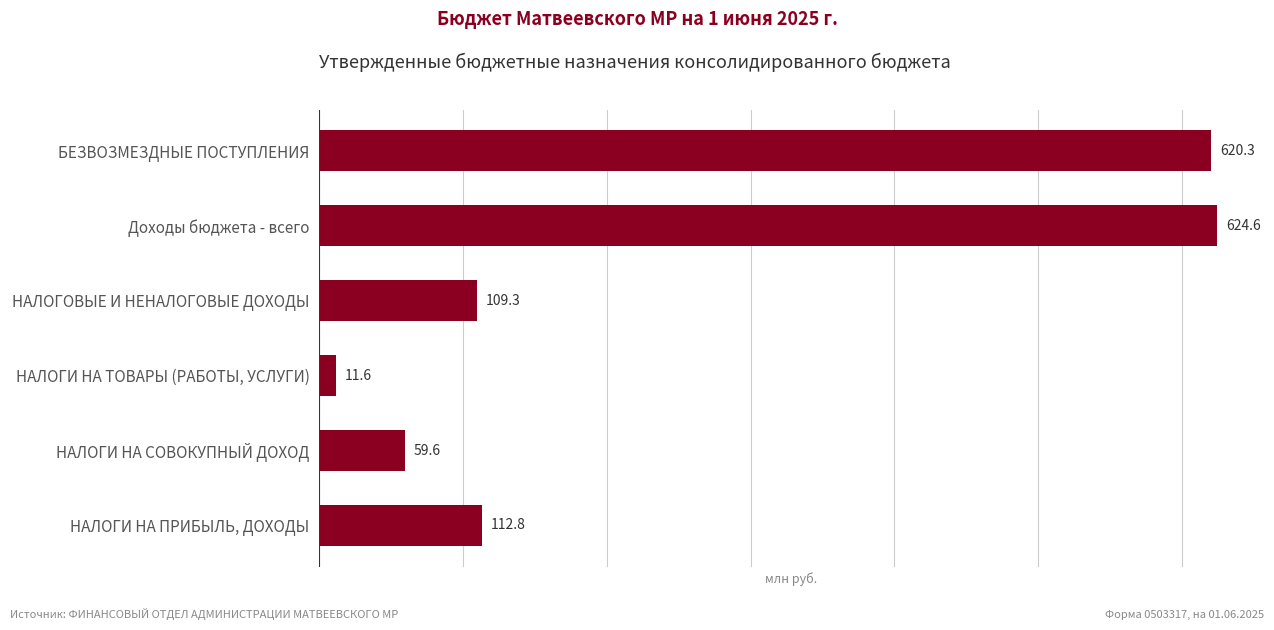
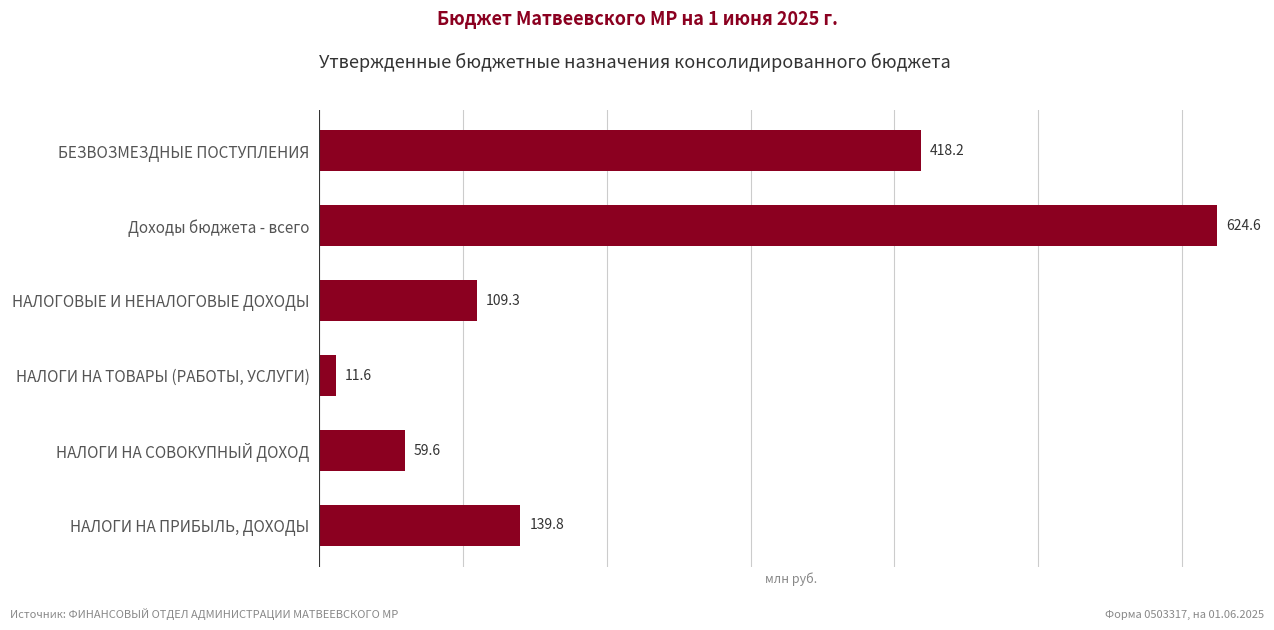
БЕЗВОЗМЕЗДНЫЕ ПОСТУПЛЕНИЯ: 620.3 -> 418.2
НАЛОГИ НА ПРИБЫЛЬ, ДОХОДЫ: 112.8 -> 139.8
